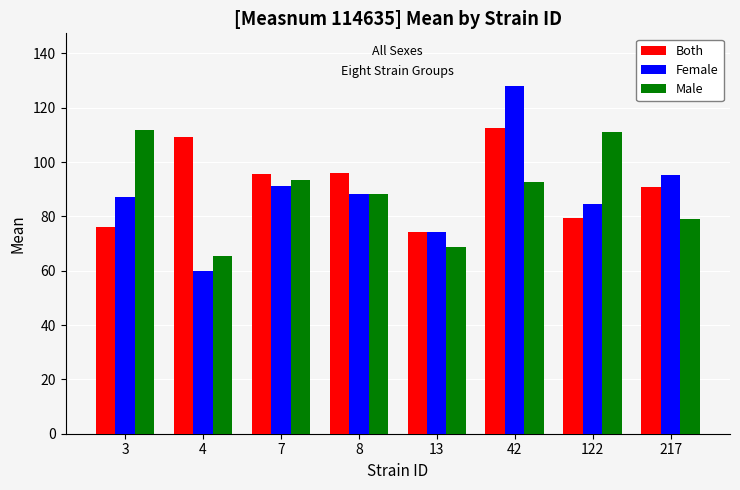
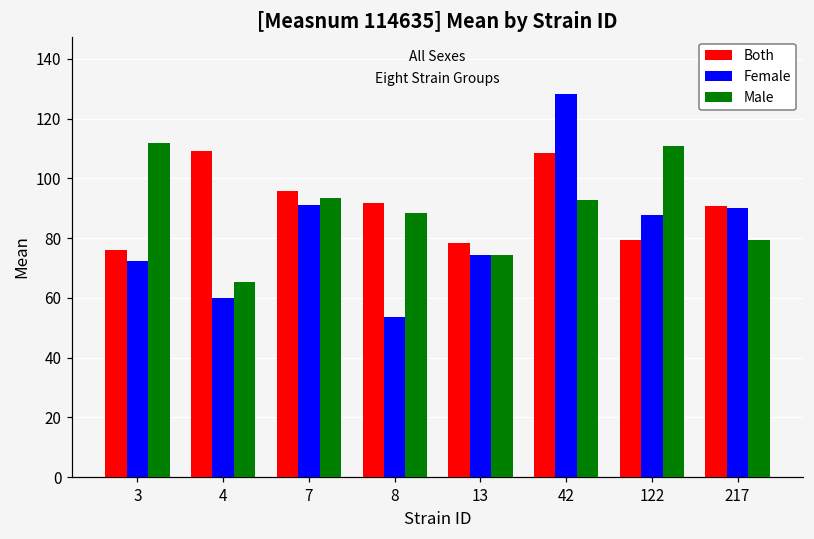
Female, 3: 87 -> 72
Both, 8: 96 -> 92
Female, 8: 88 -> 54
Both, 13: 74 -> 78
Male, 13: 69 -> 74
Both, 42: 113 -> 109
Female, 122: 85 -> 88
Female, 217: 95 -> 90
